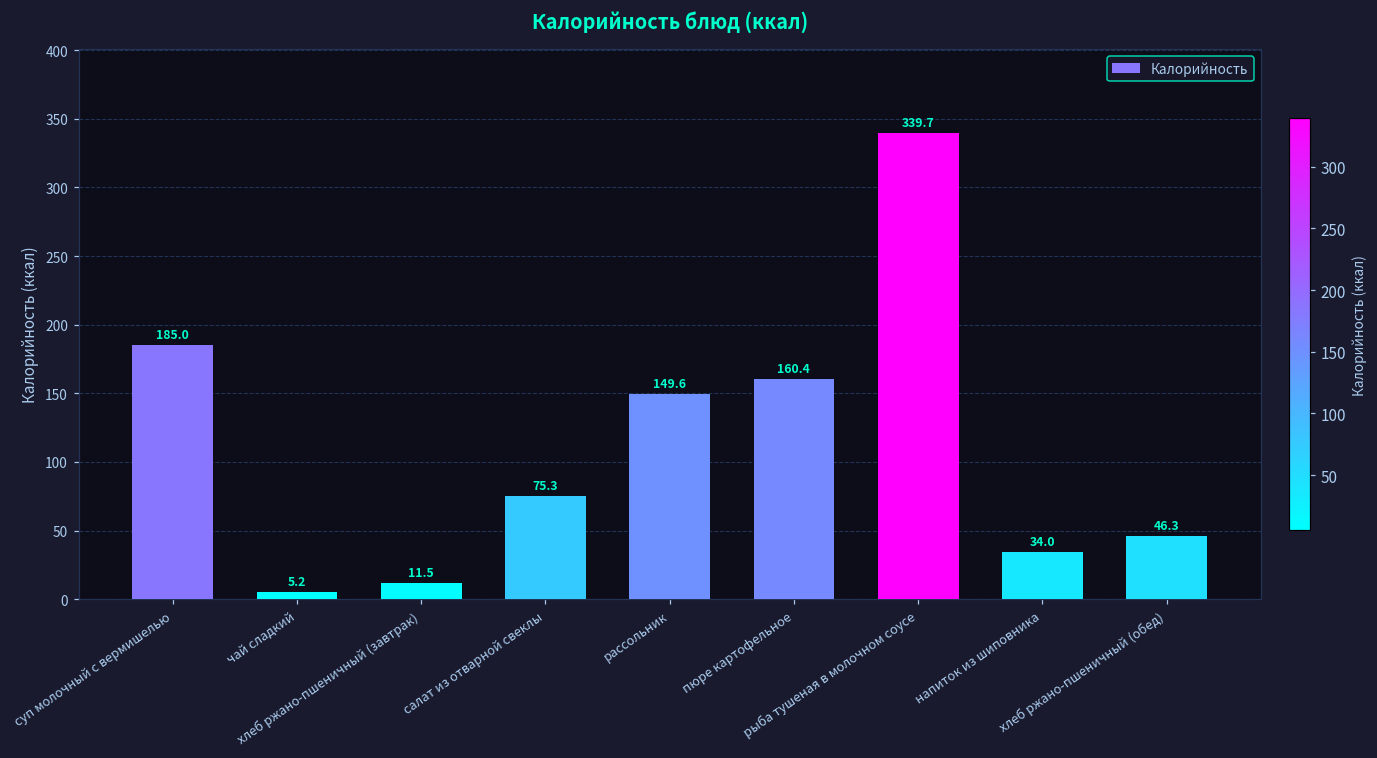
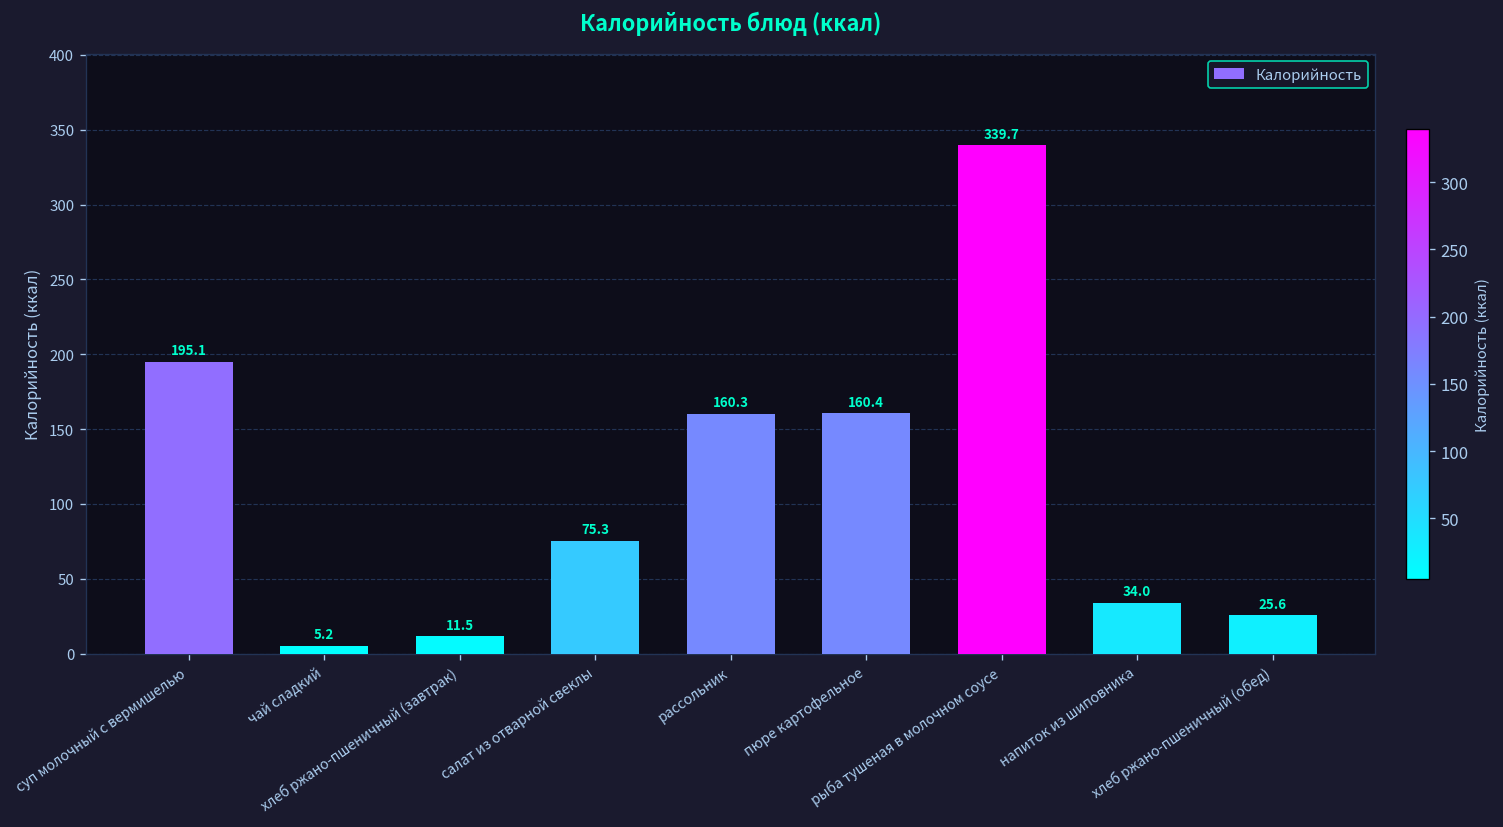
суп молочный с вермишелью: 185.0 -> 195.1
рассольник: 149.6 -> 160.3
хлеб ржано-пшеничный (обед): 46.3 -> 25.6
